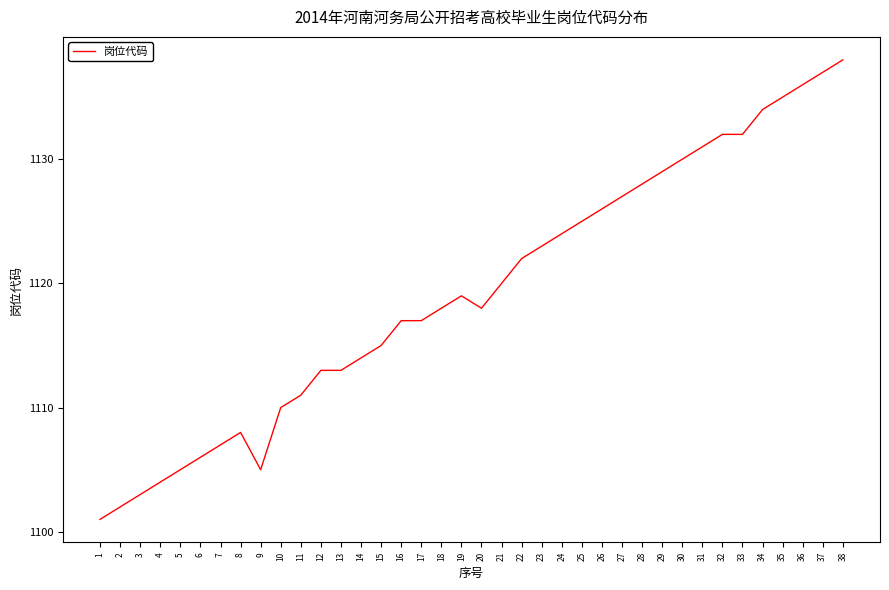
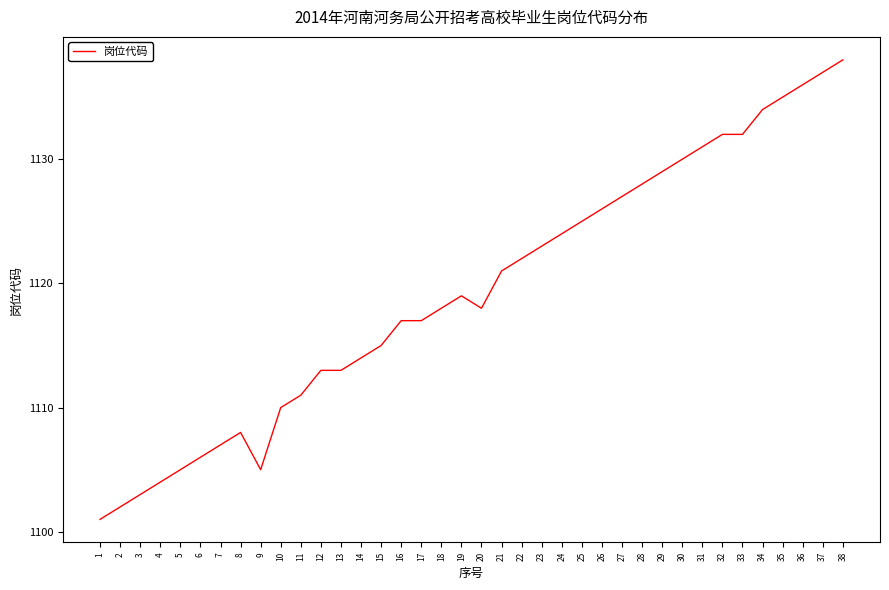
21: 1120 -> 1121
